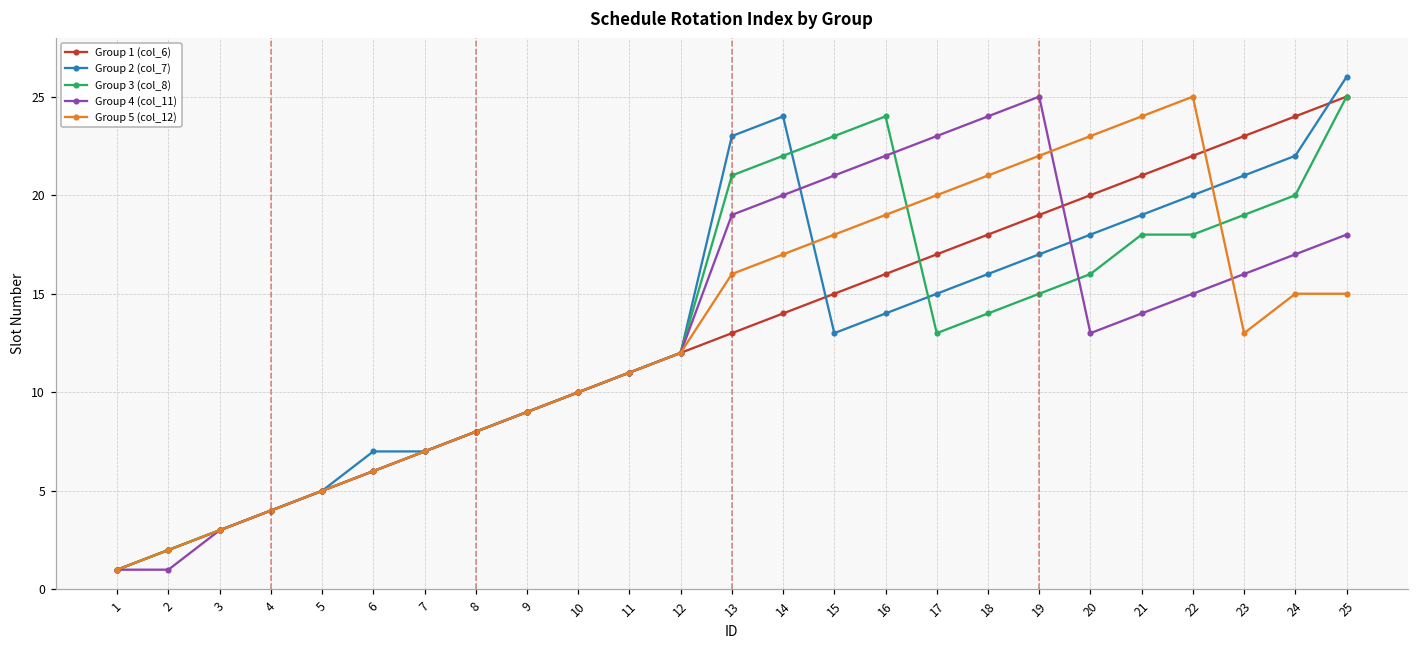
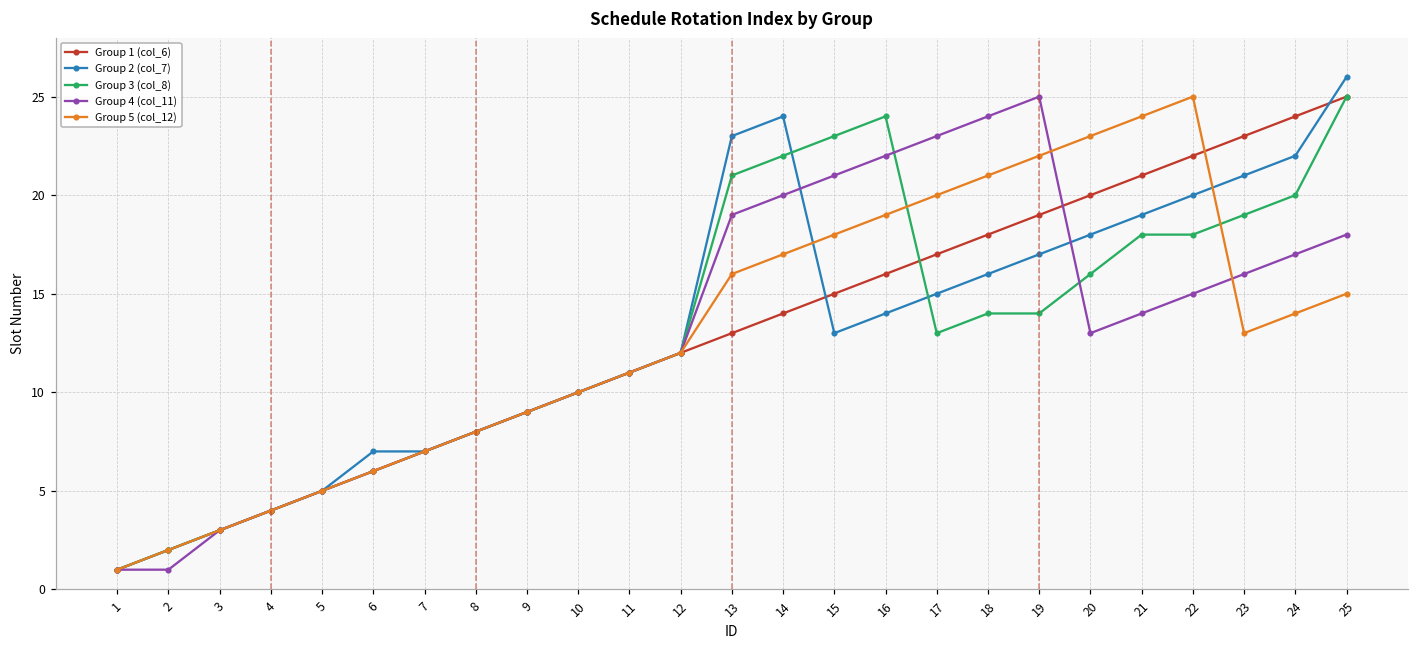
Group 3 (col_8), 19: 15 -> 14
Group 5 (col_12), 24: 15 -> 14
